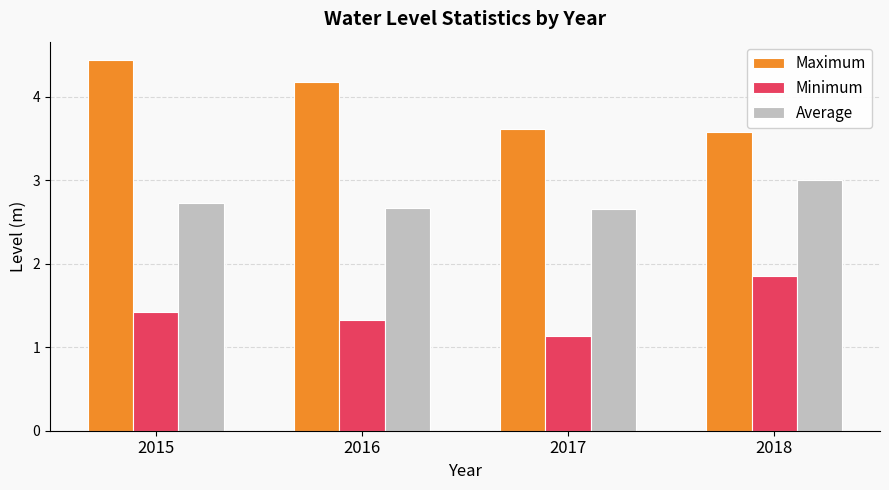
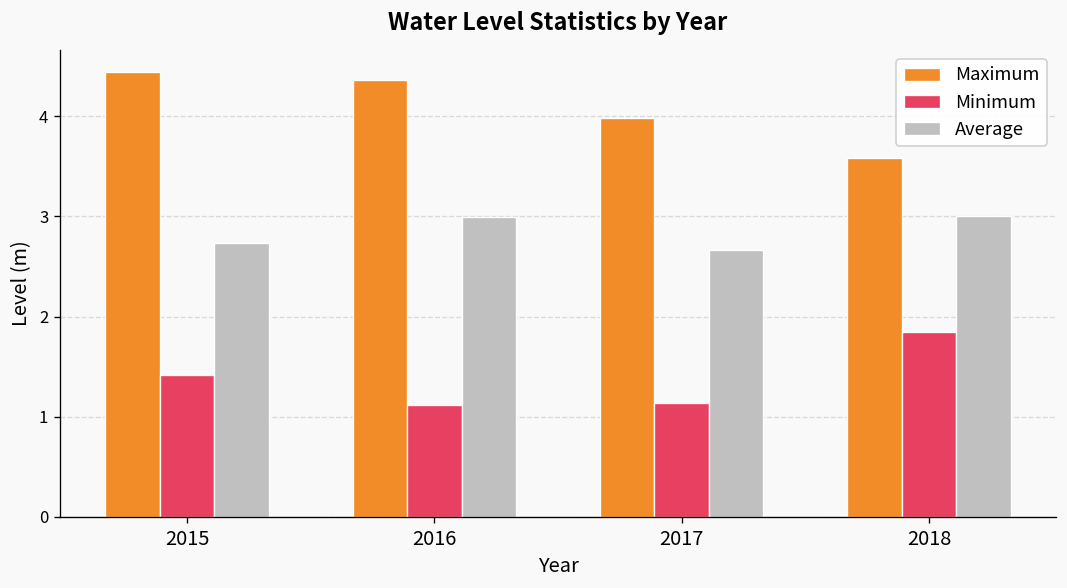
Maximum, 2016: 4.2 -> 4.4
Minimum, 2016: 1.3 -> 1.1
Average, 2016: 2.7 -> 3.0
Maximum, 2017: 3.6 -> 4.0
